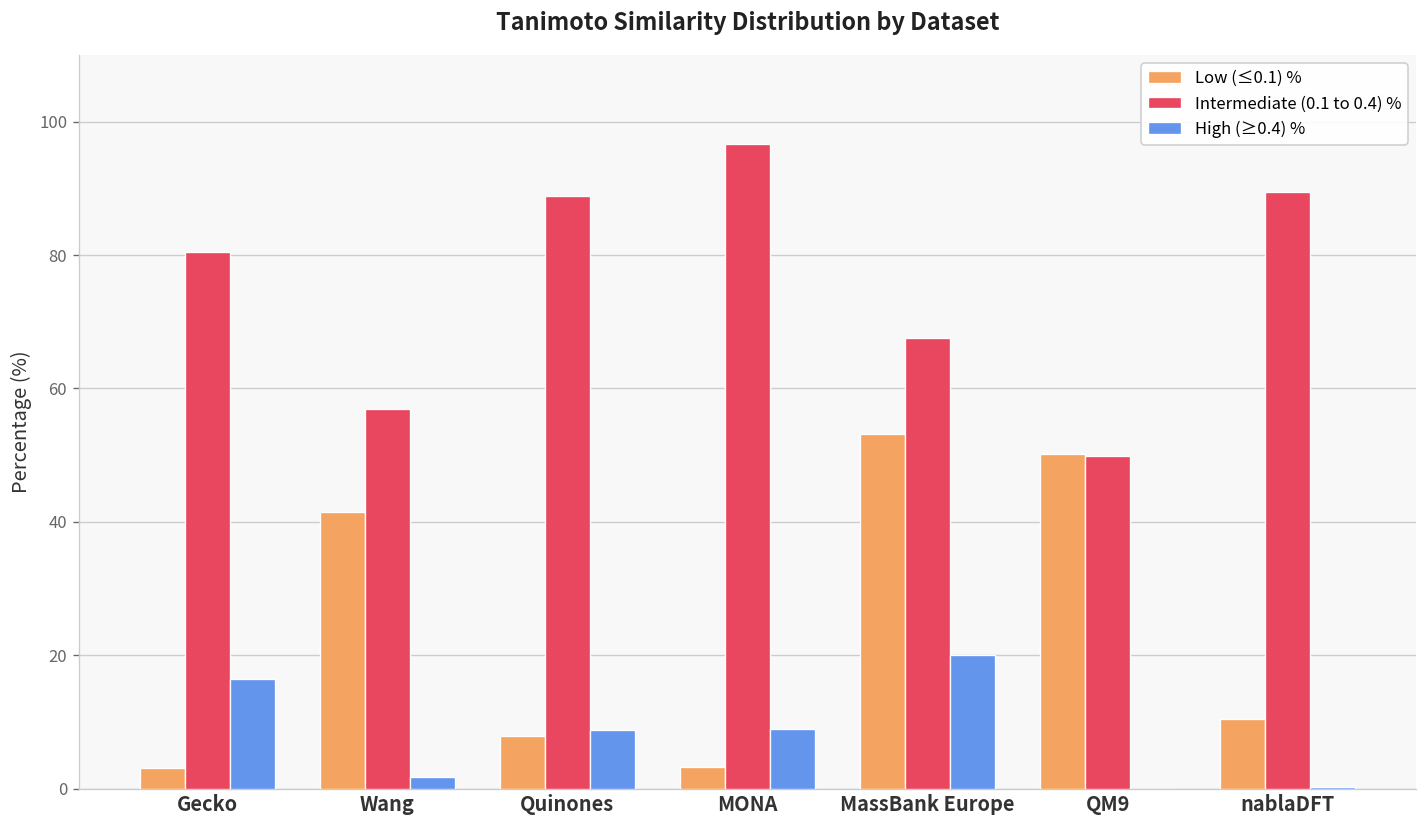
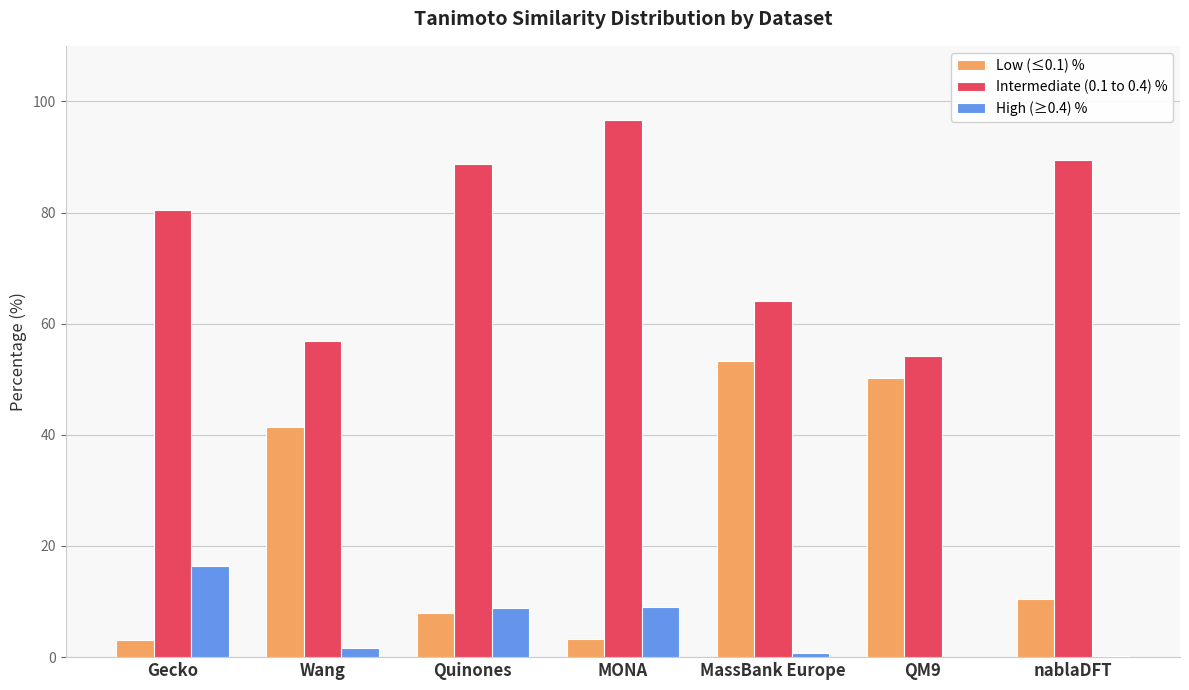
Intermediate (0.1 to 0.4) %, MassBank Europe: 68 -> 64
High (≥0.4) %, MassBank Europe: 20 -> 1
Intermediate (0.1 to 0.4) %, QM9: 50 -> 54
